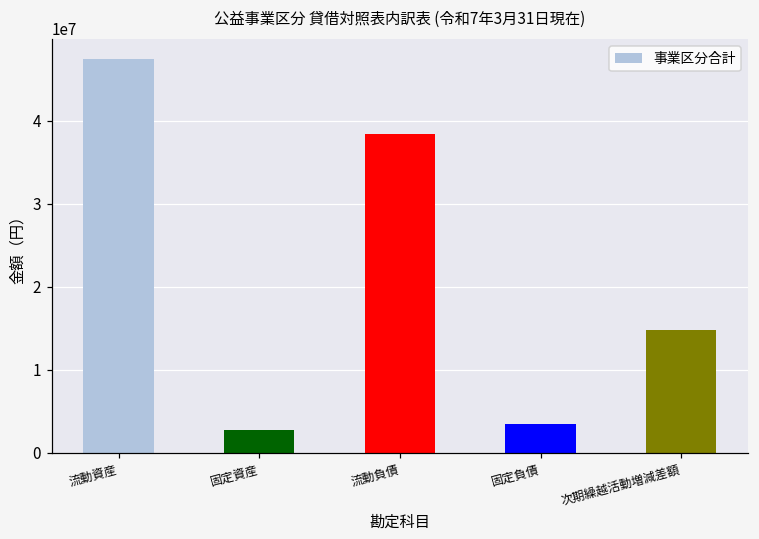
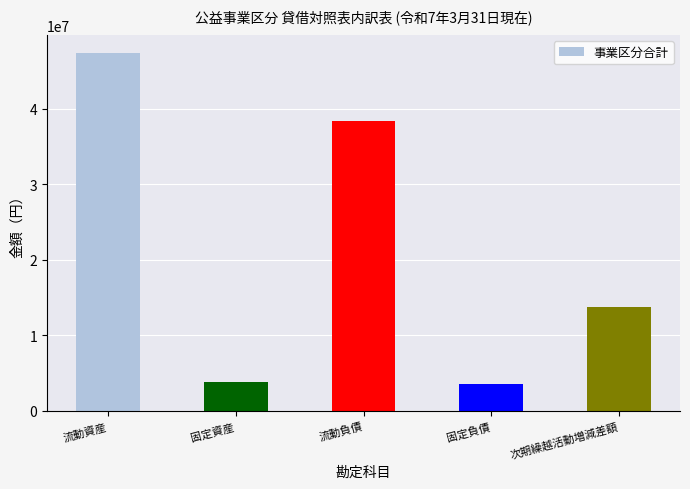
固定資産: 3000000 -> 4000000
次期繰越活動増減差額: 15000000 -> 14000000
